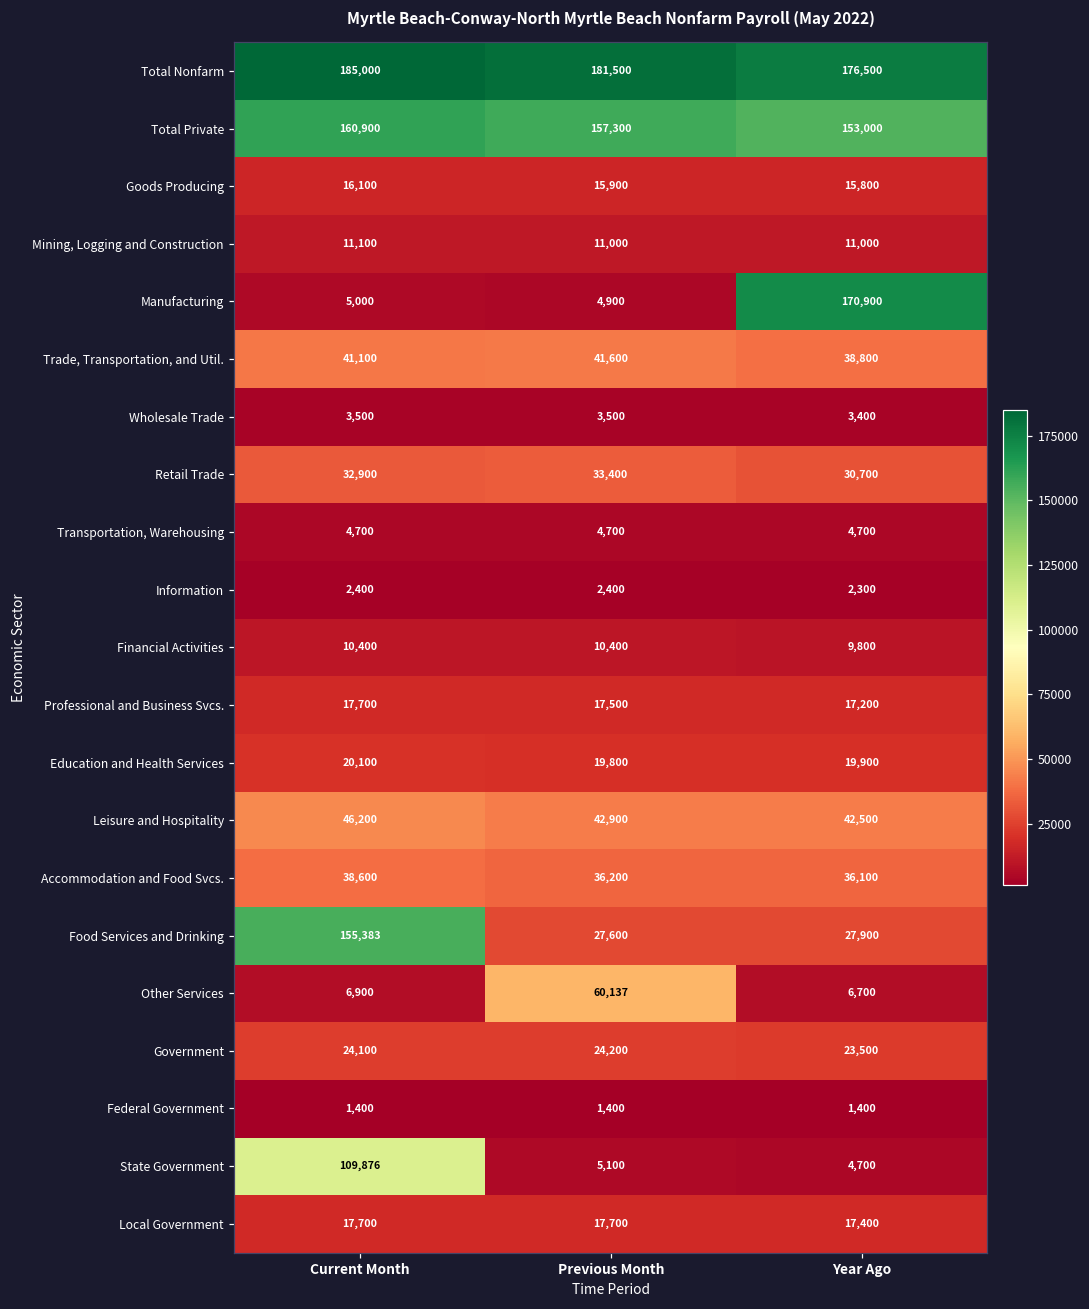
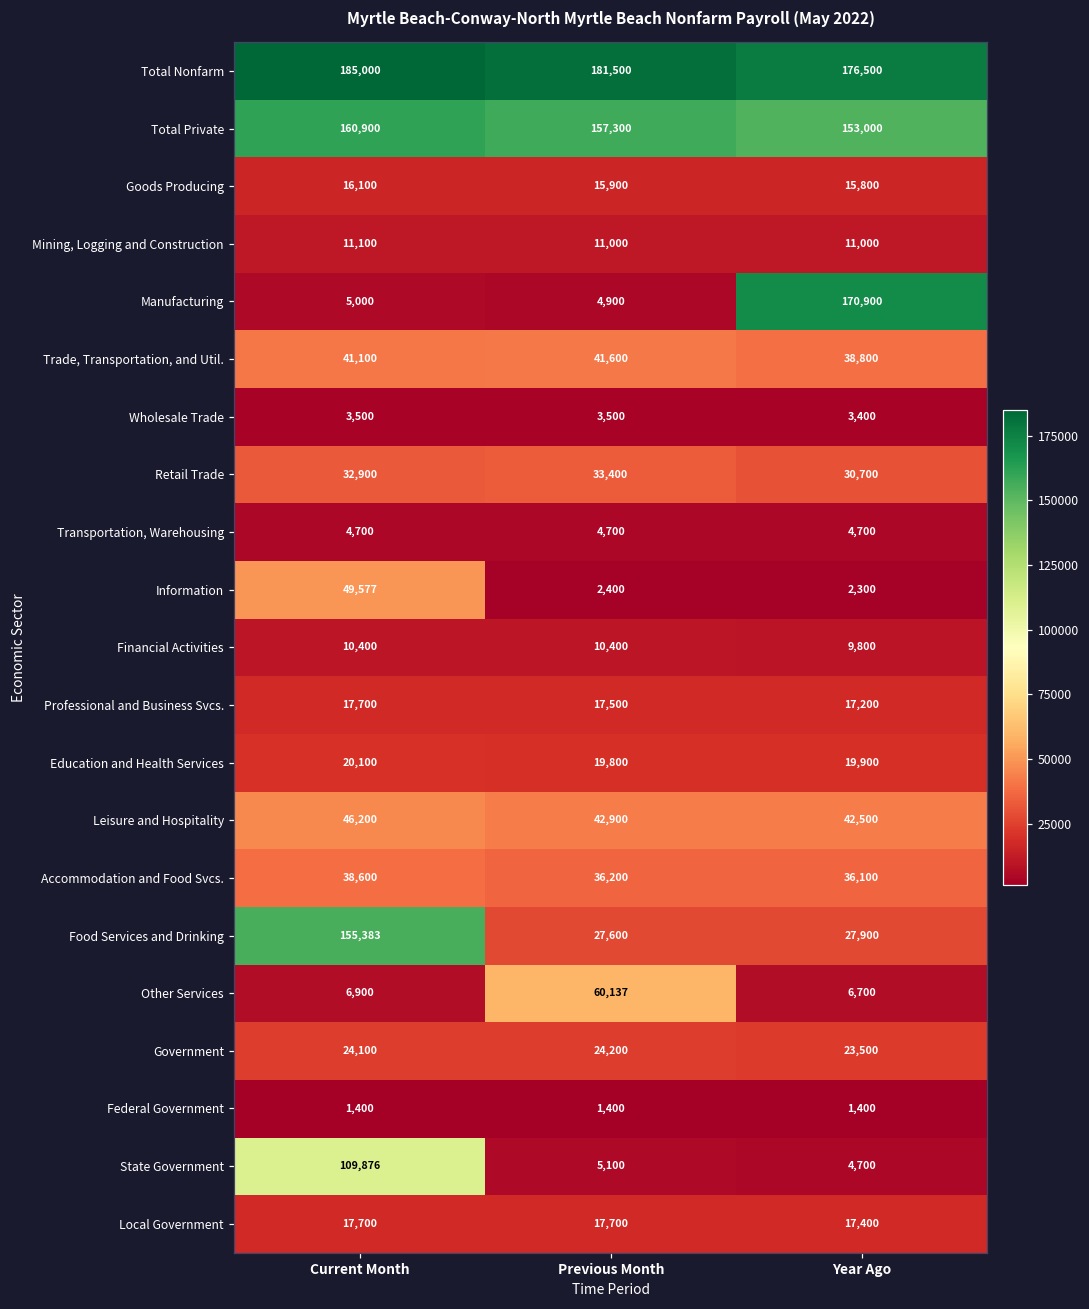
Information, Current Month: 2,400 -> 49,577
